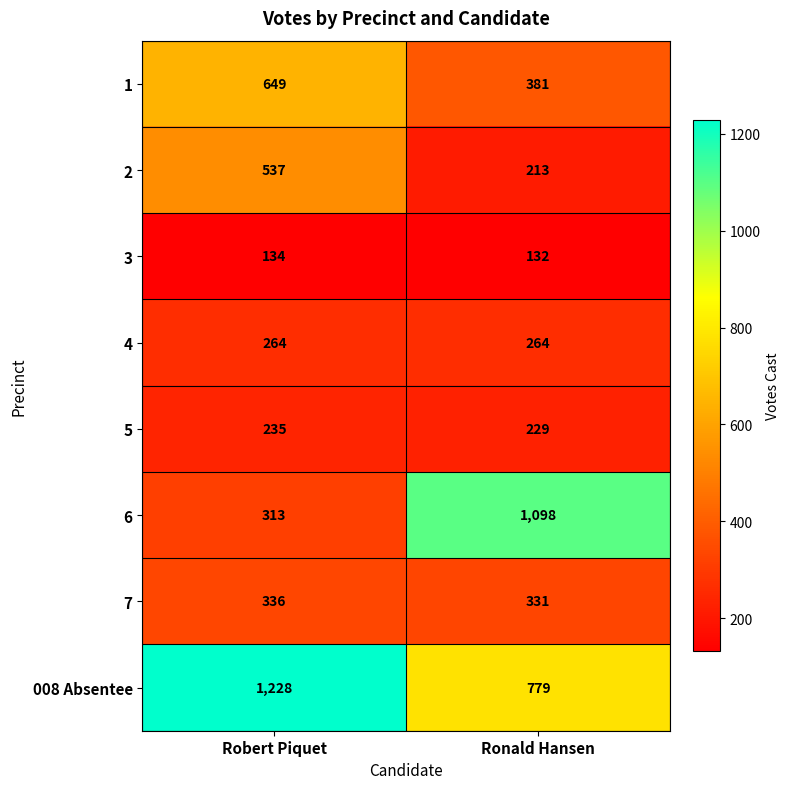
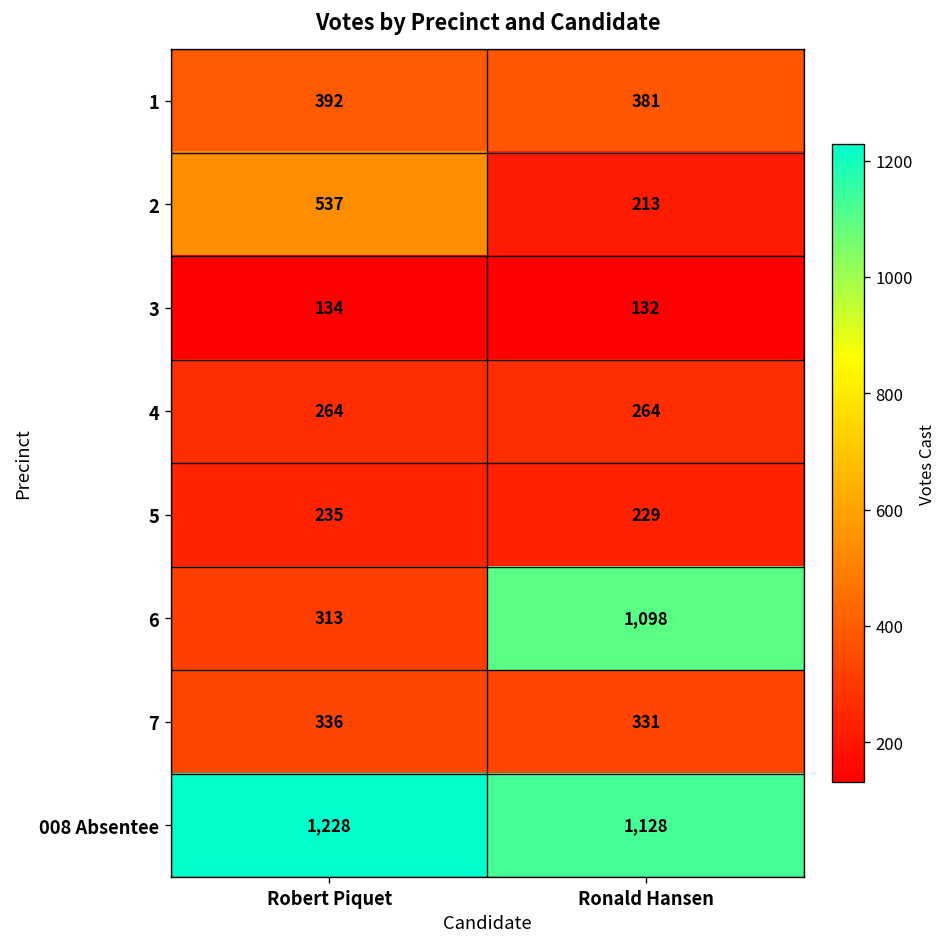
1, Robert Piquet: 649 -> 392
008 Absentee, Ronald Hansen: 779 -> 1,128
